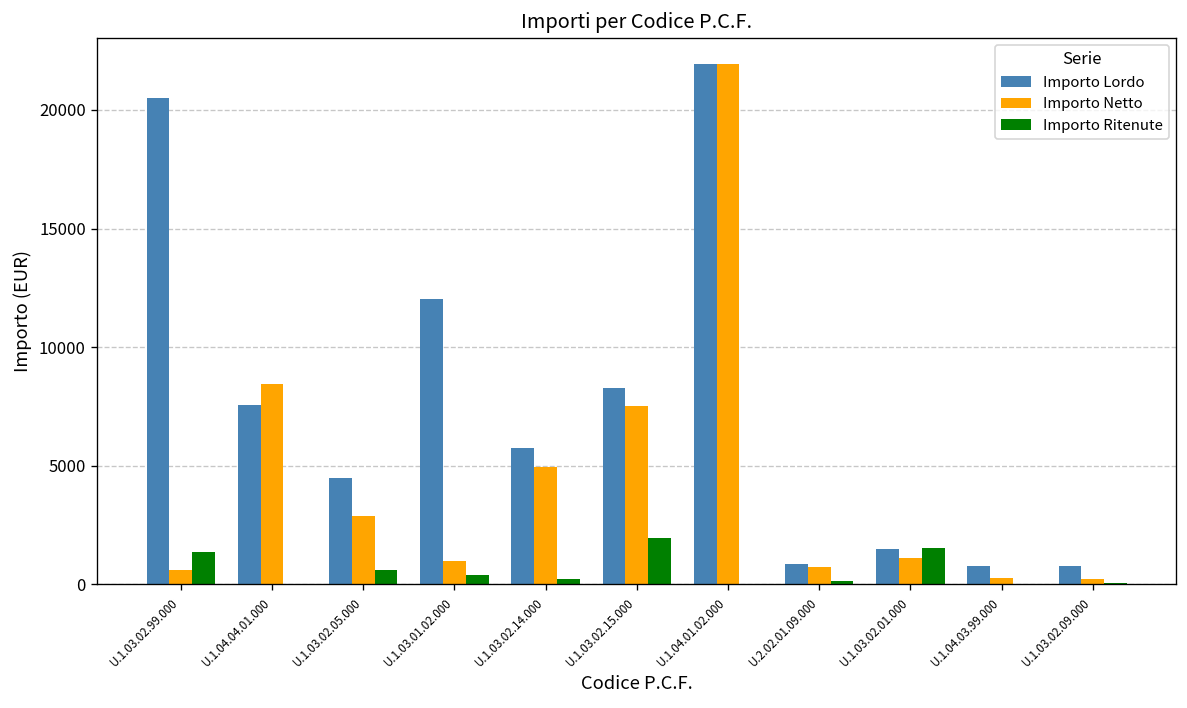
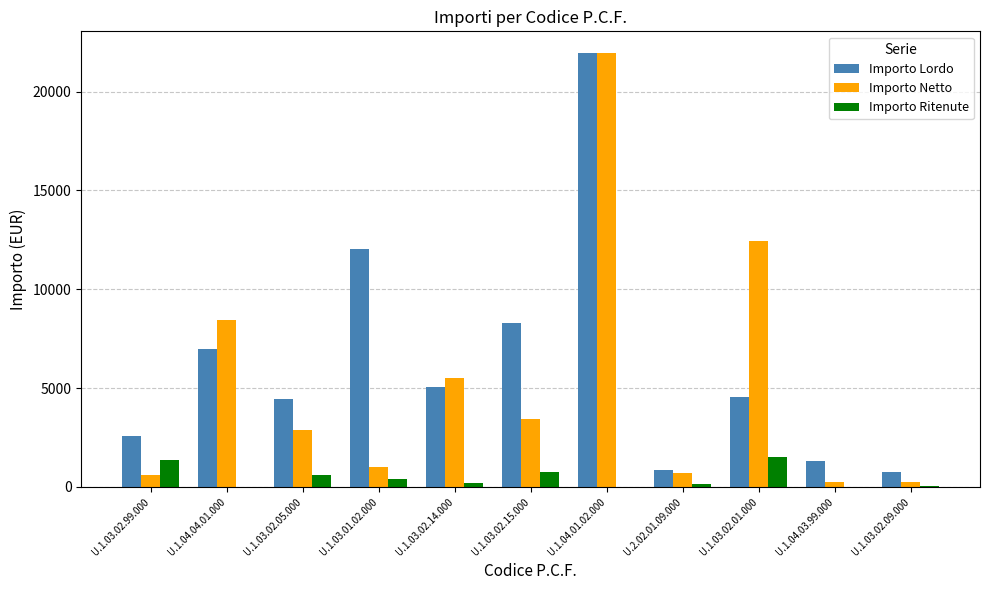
Importo Lordo, U.1.03.02.99.000: 20500 -> 2600
Importo Lordo, U.1.04.04.01.000: 7600 -> 7000
Importo Lordo, U.1.03.02.14.000: 5800 -> 5100
Importo Netto, U.1.03.02.14.000: 5000 -> 5500
Importo Netto, U.1.03.02.15.000: 7500 -> 3400
Importo Ritenute, U.1.03.02.15.000: 2000 -> 800
Importo Lordo, U.1.03.02.01.000: 1500 -> 4500
Importo Netto, U.1.03.02.01.000: 1100 -> 12400
Importo Lordo, U.1.04.03.99.000: 800 -> 1300
